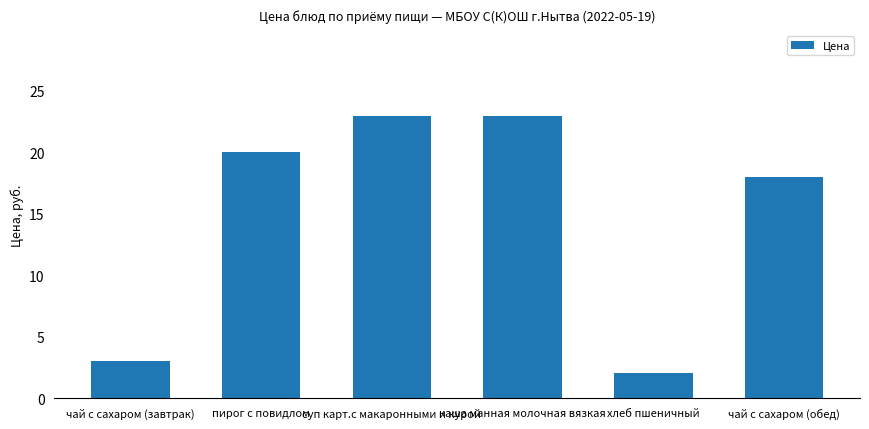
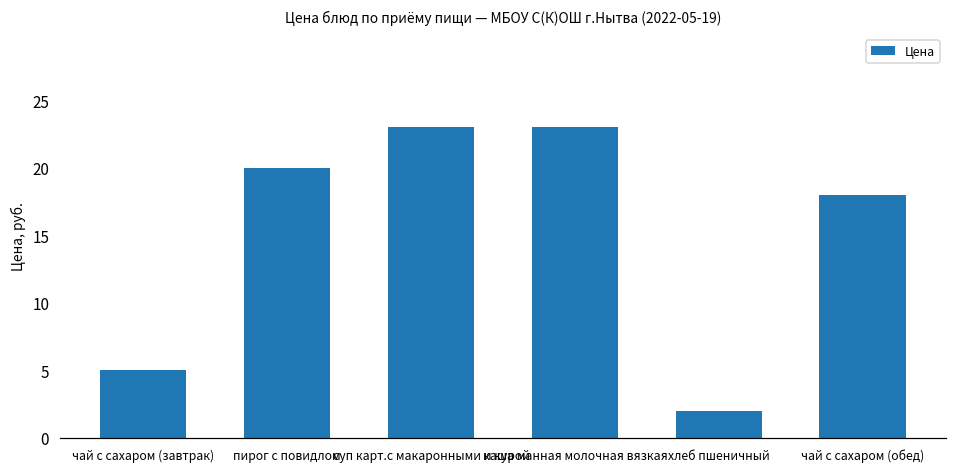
чай с сахаром (завтрак): 3 -> 5
